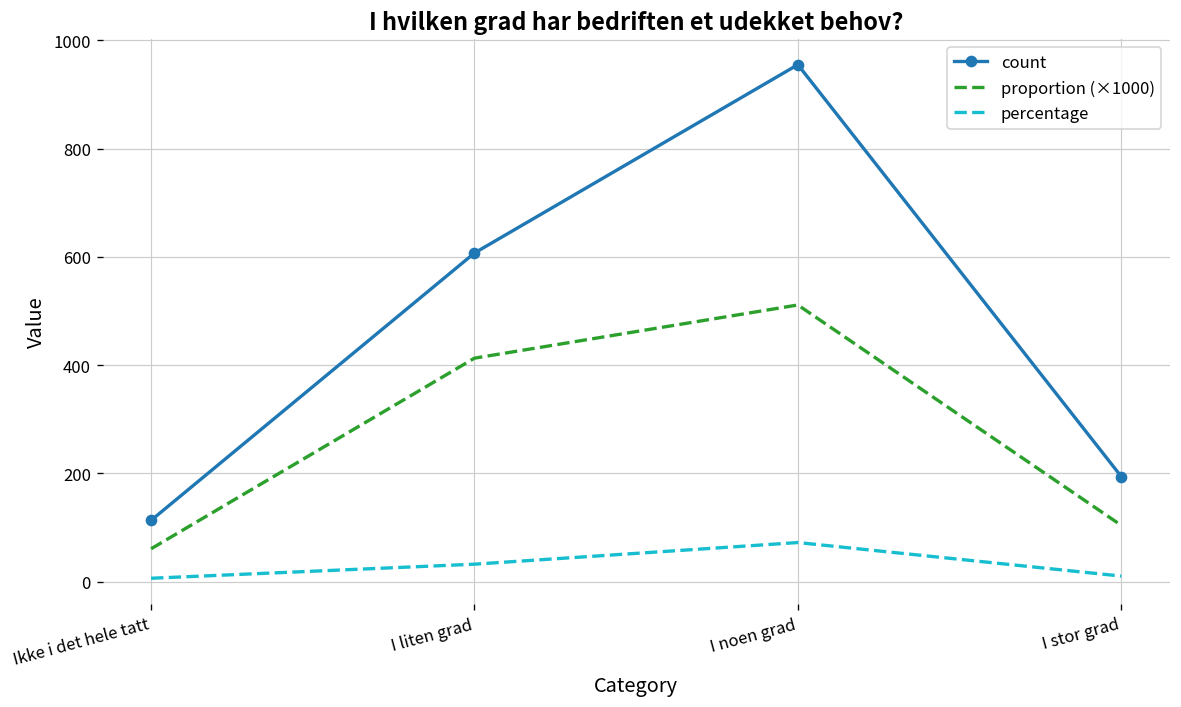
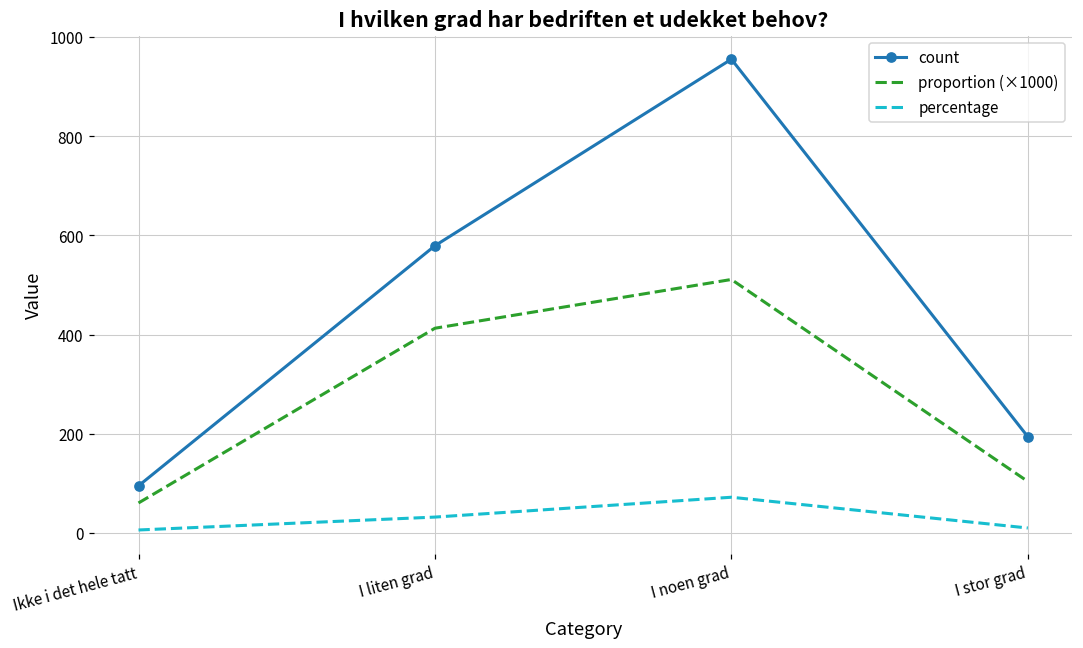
count, Ikke i det hele tatt: 110 -> 100
count, I liten grad: 610 -> 580
